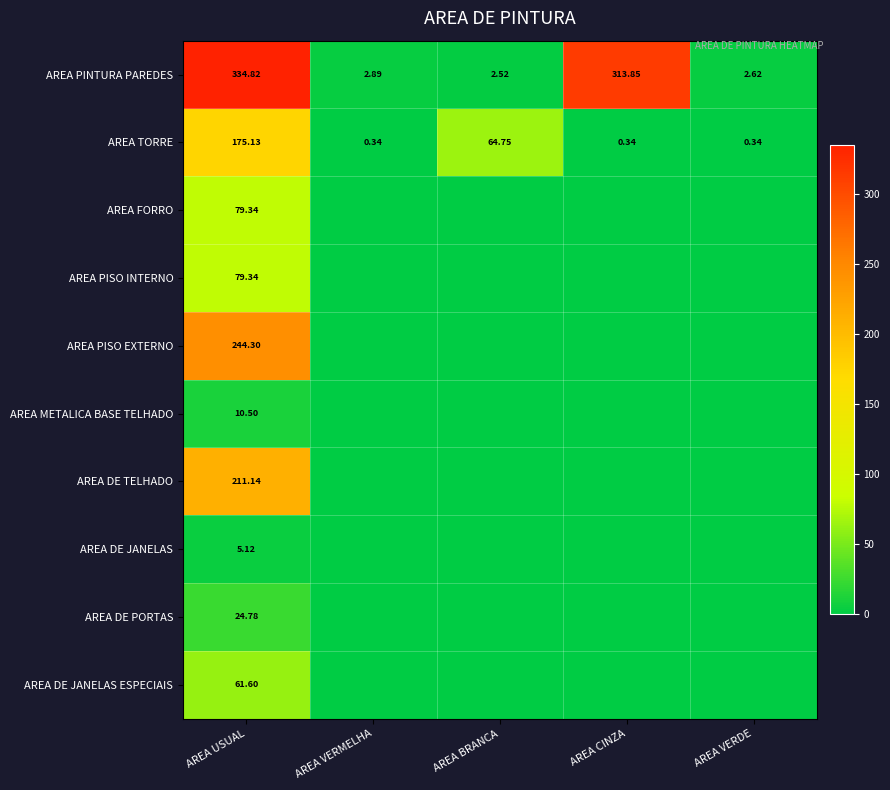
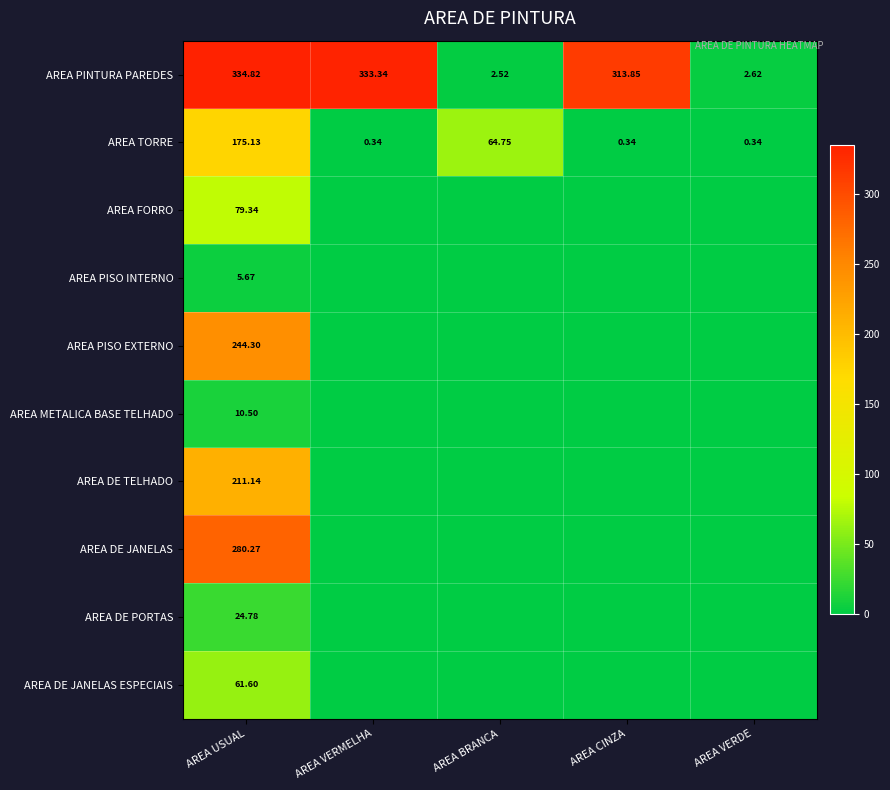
AREA PINTURA PAREDES, AREA VERMELHA: 2.89 -> 333.34
AREA PISO INTERNO, AREA USUAL: 79.34 -> 5.67
AREA DE JANELAS, AREA USUAL: 5.12 -> 280.27
